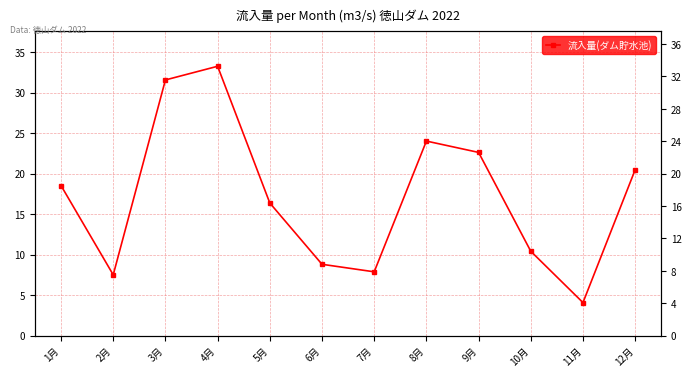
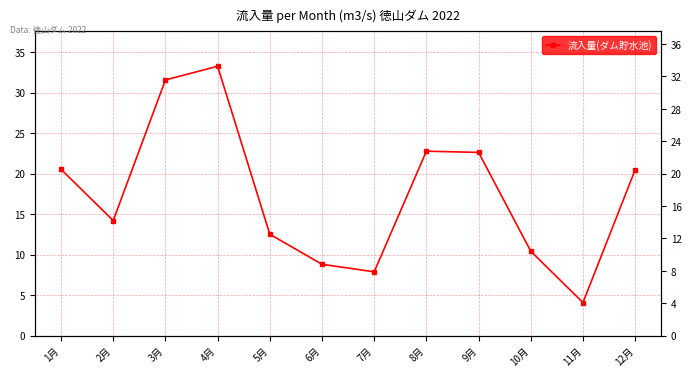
1月: 19 -> 21
2月: 8 -> 14
5月: 16 -> 13
8月: 24 -> 23
